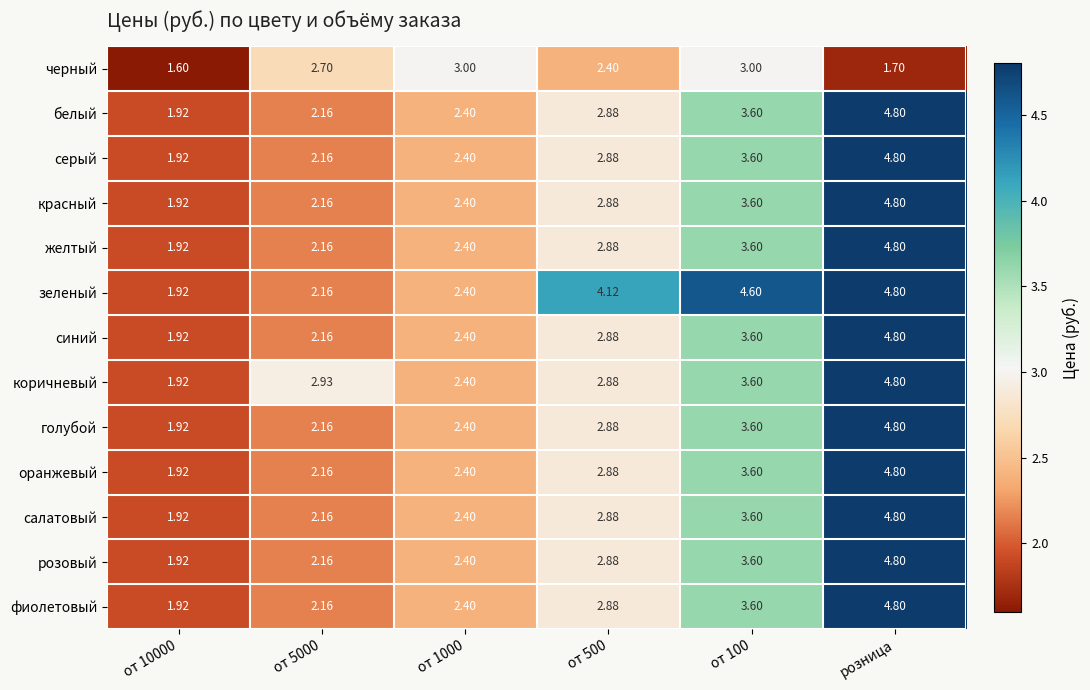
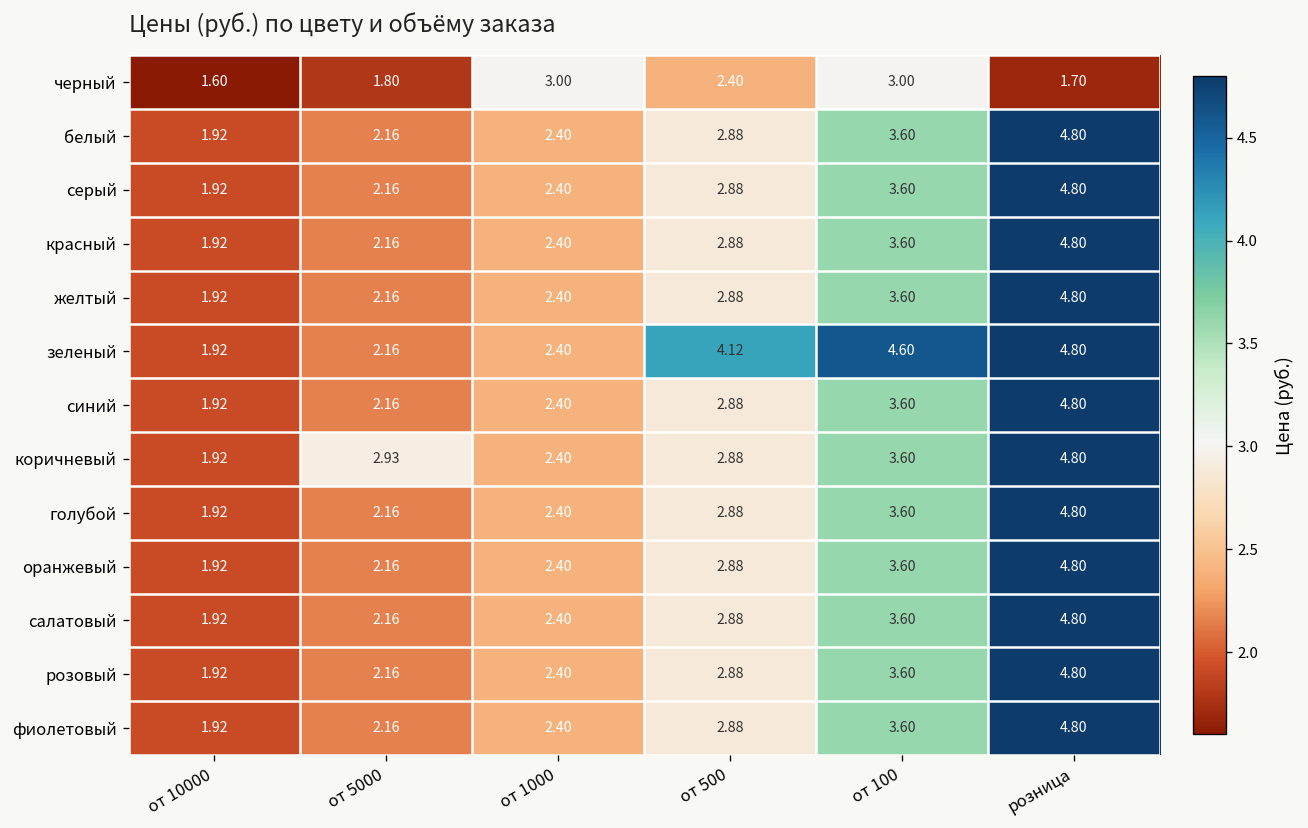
черный, от 5000: 2.70 -> 1.80
